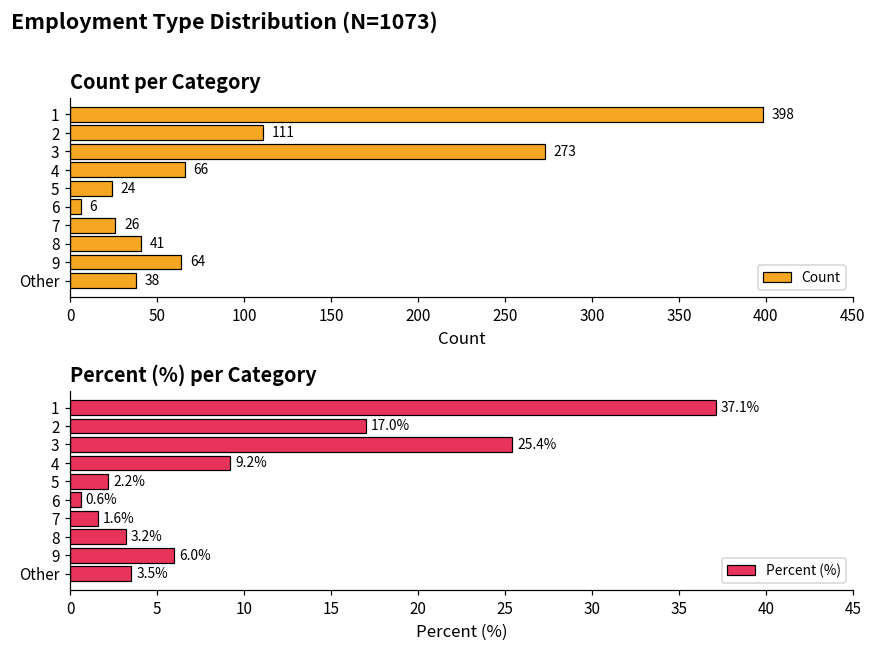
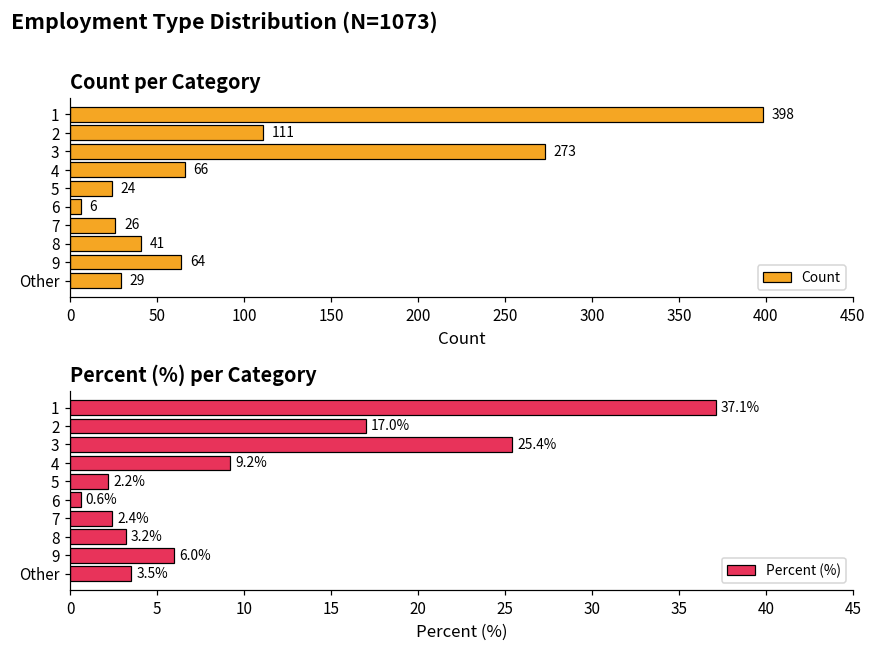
Count per Category, Other: 38 -> 29
Percent (%) per Category, 7: 1.6% -> 2.4%
